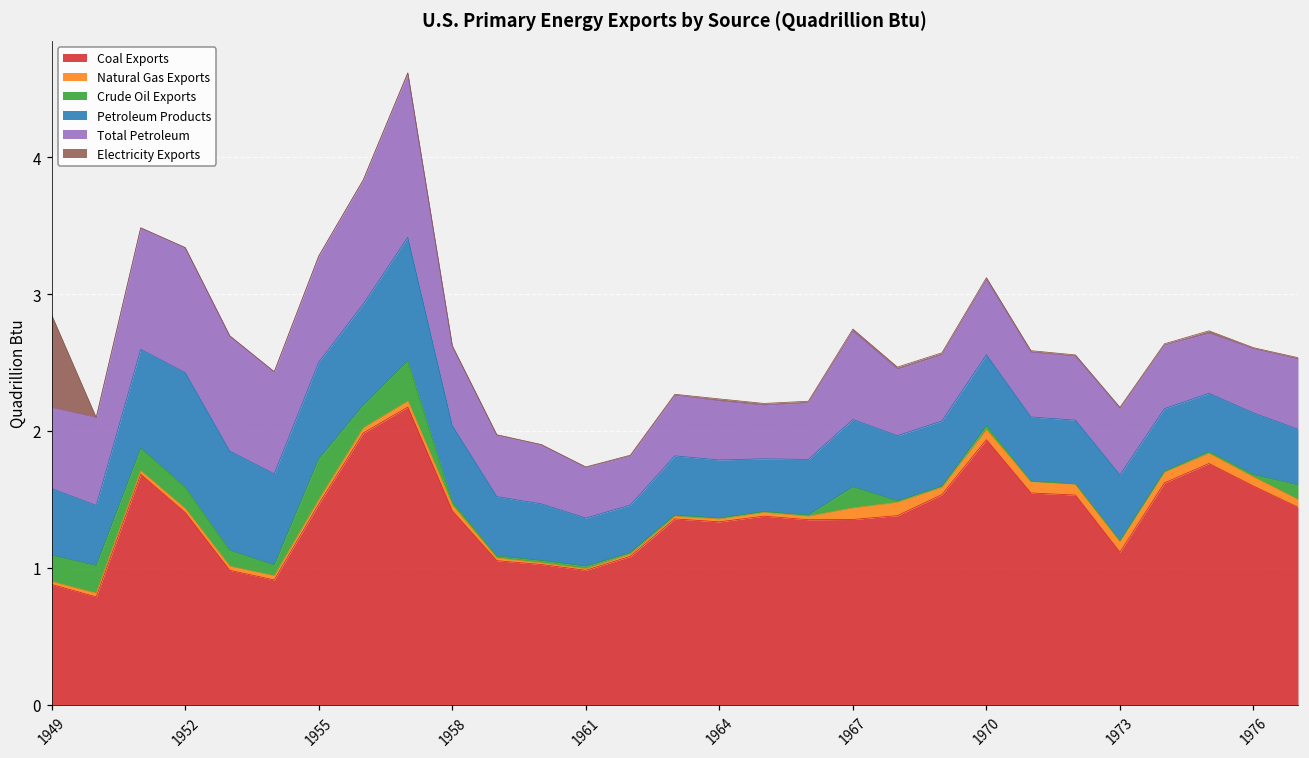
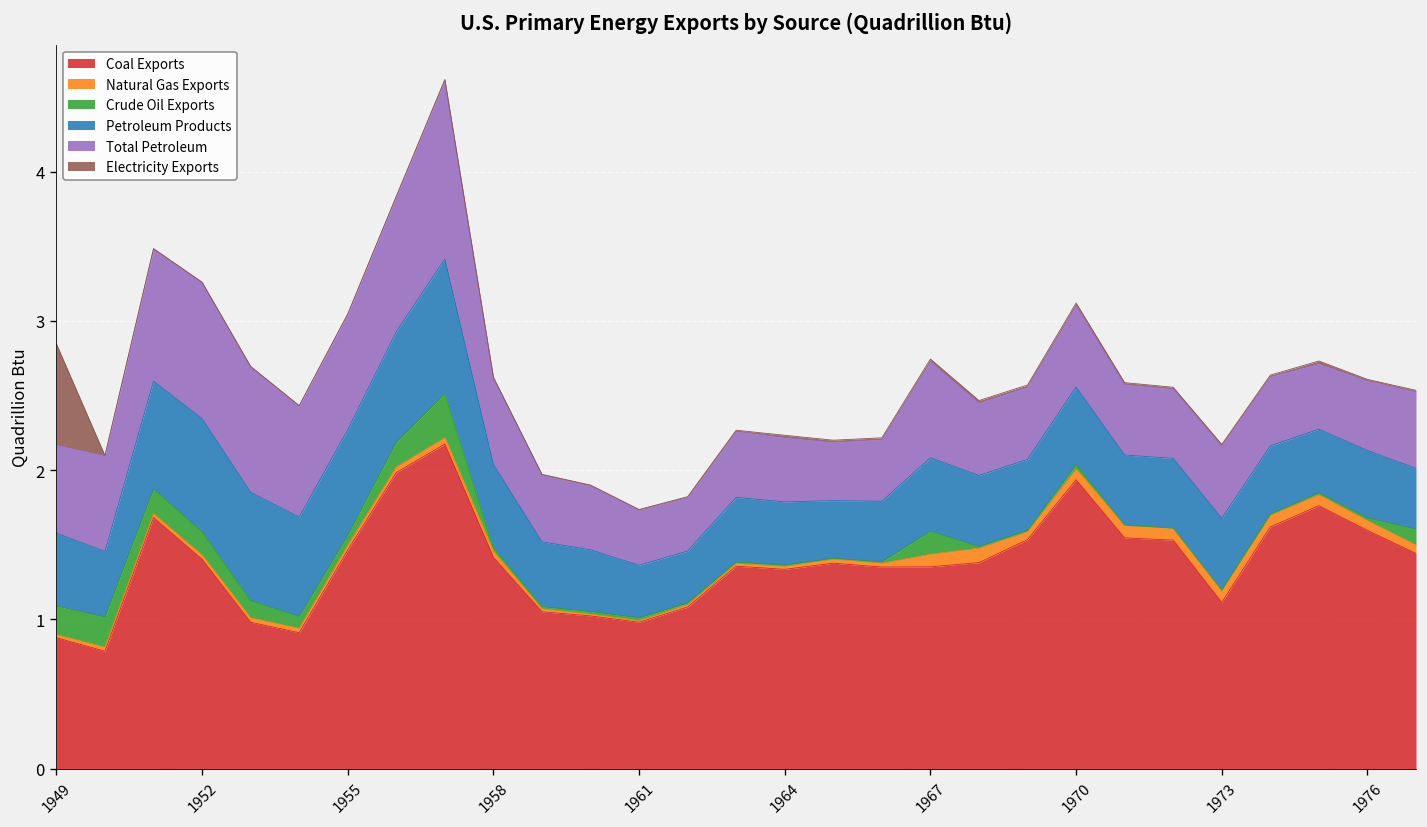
Petroleum Products, 1952: 0.84 -> 0.76
Crude Oil Exports, 1955: 0.30 -> 0.07
